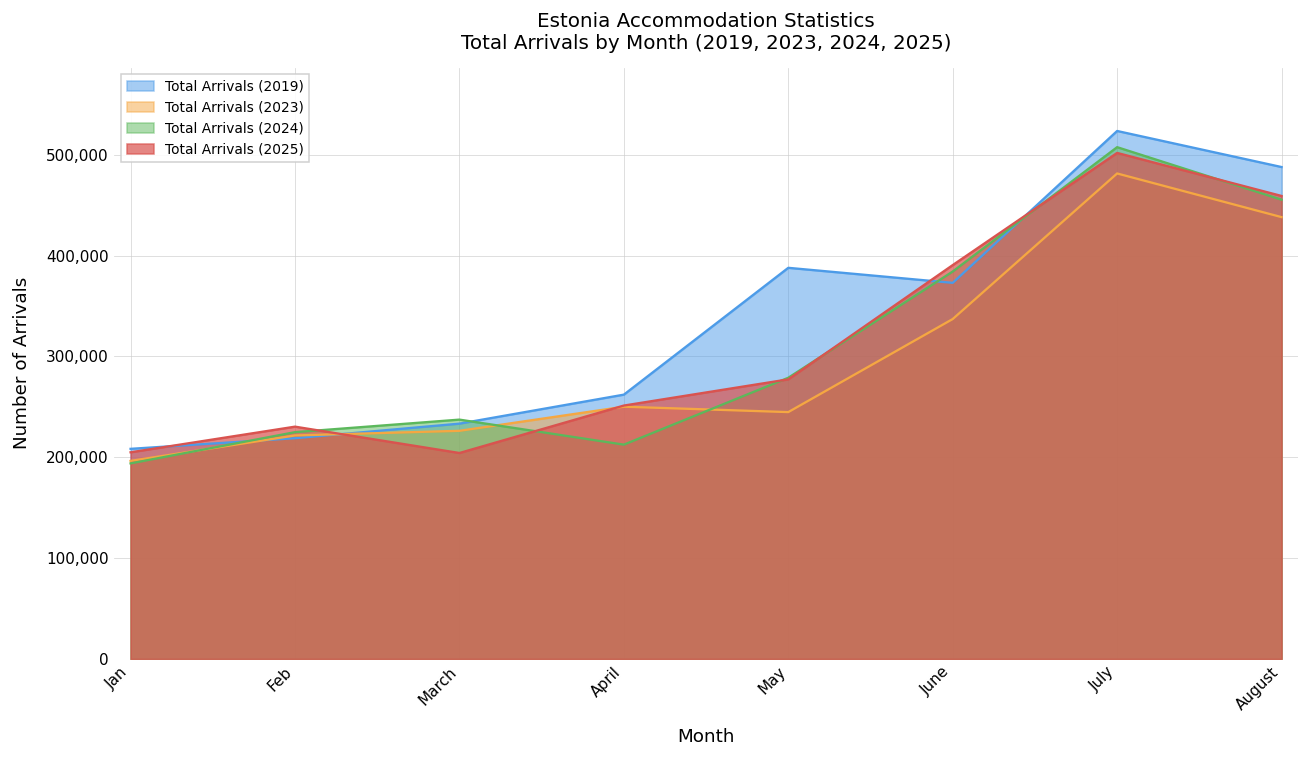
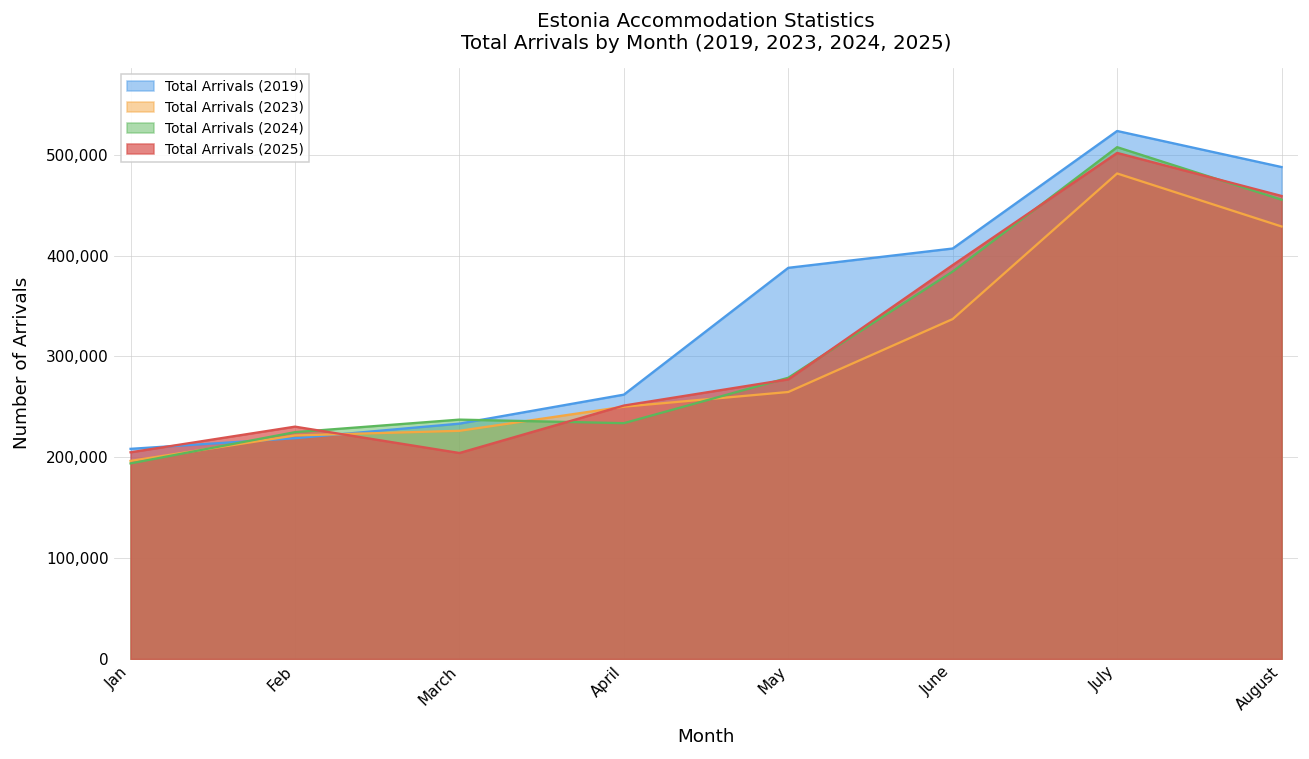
Total Arrivals (2024), April: 210,000 -> 230,000
Total Arrivals (2023), May: 240,000 -> 260,000
Total Arrivals (2019), June: 370,000 -> 410,000
Total Arrivals (2023), August: 440,000 -> 430,000
